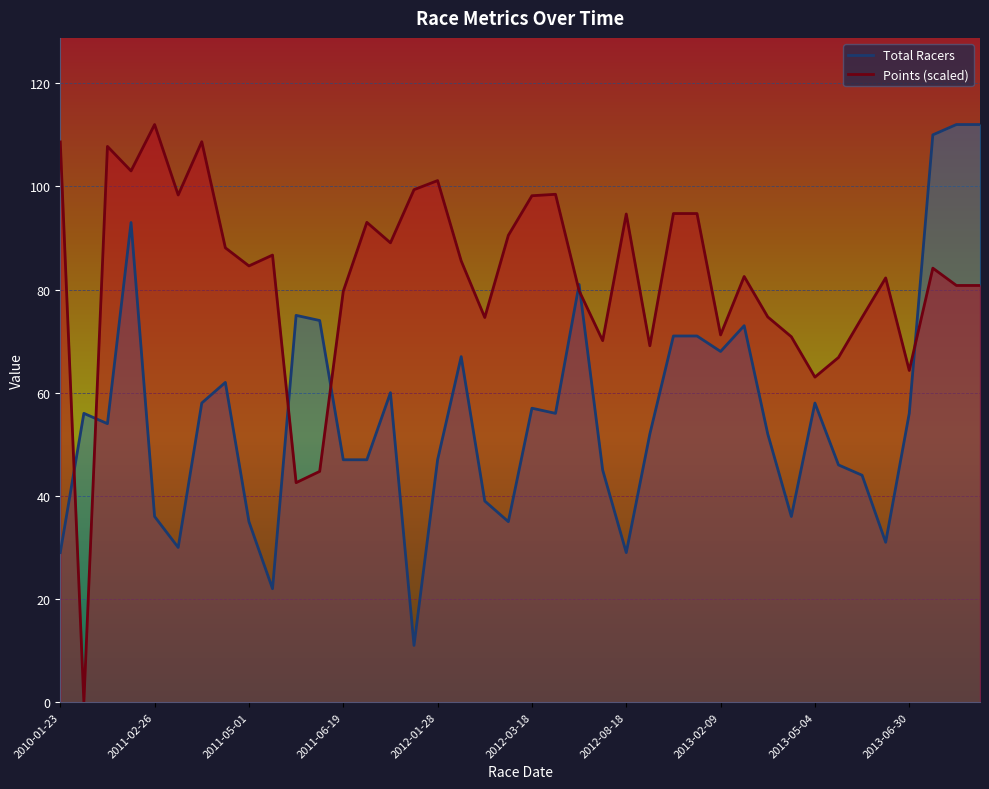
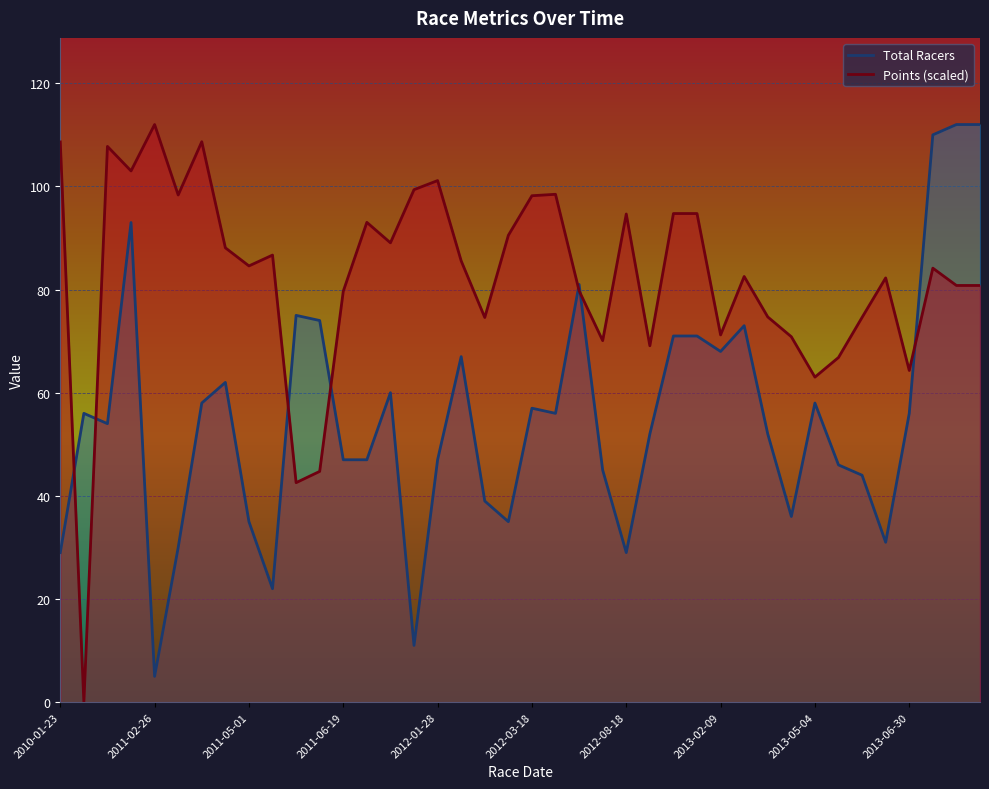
Total Racers, 2011-02-26: 36 -> 5
